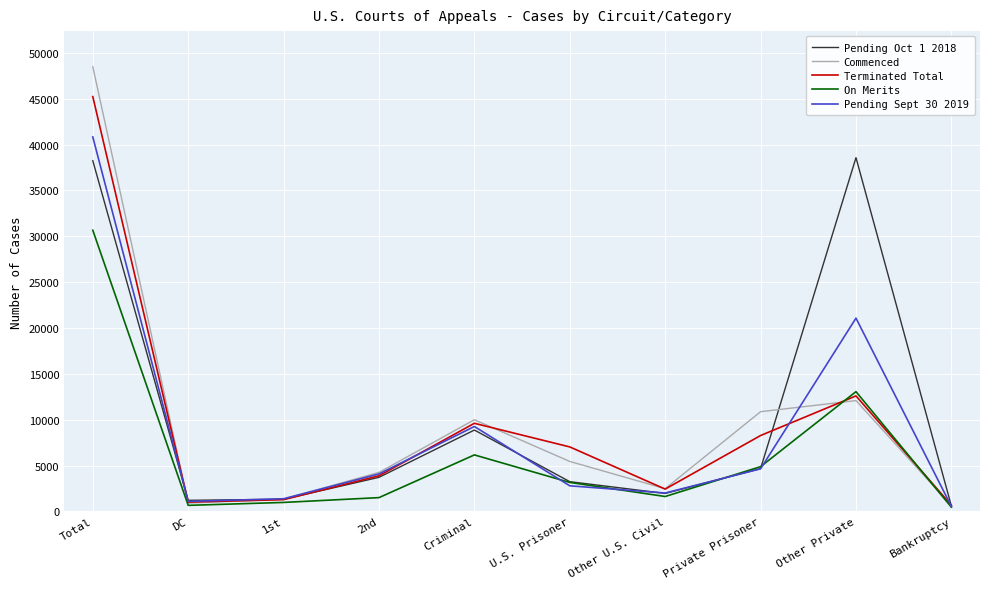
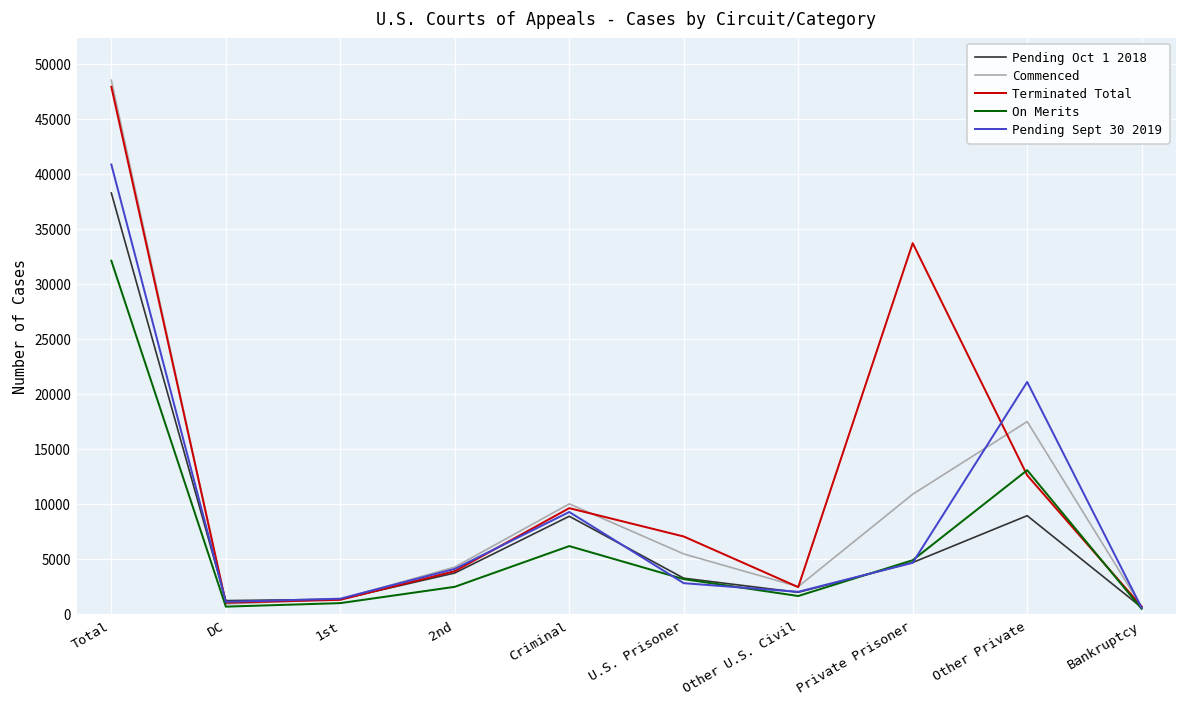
Terminated Total, Total: 45000 -> 48000
On Merits, Total: 31000 -> 32000
On Merits, 2nd: 1500 -> 2500
Terminated Total, Private Prisoner: 8000 -> 34000
Pending Oct 1 2018, Other Private: 39000 -> 9000
Commenced, Other Private: 12000 -> 17000
